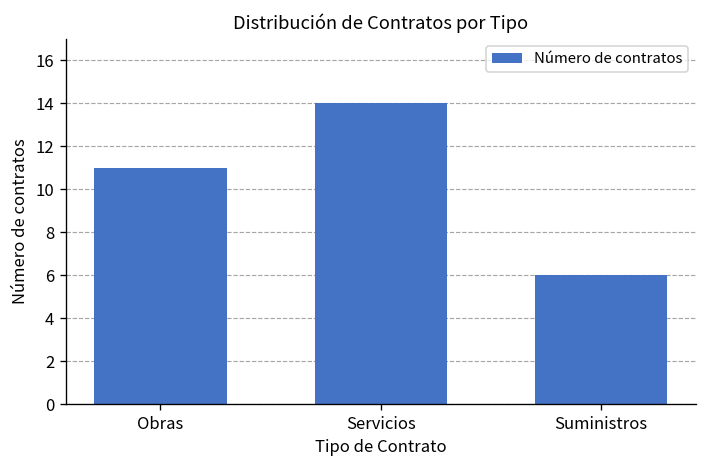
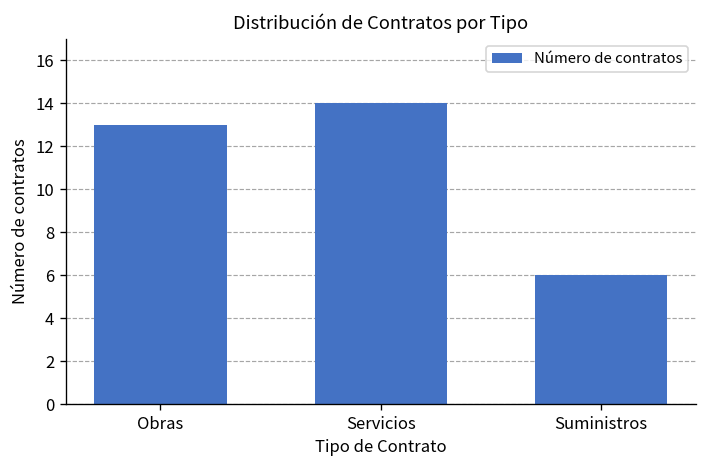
Obras: 11 -> 13
